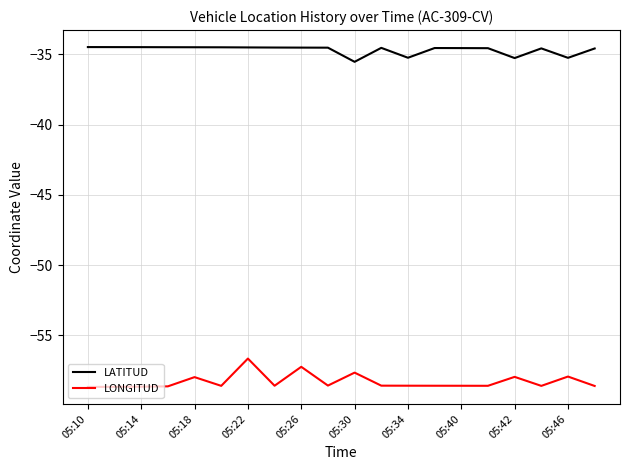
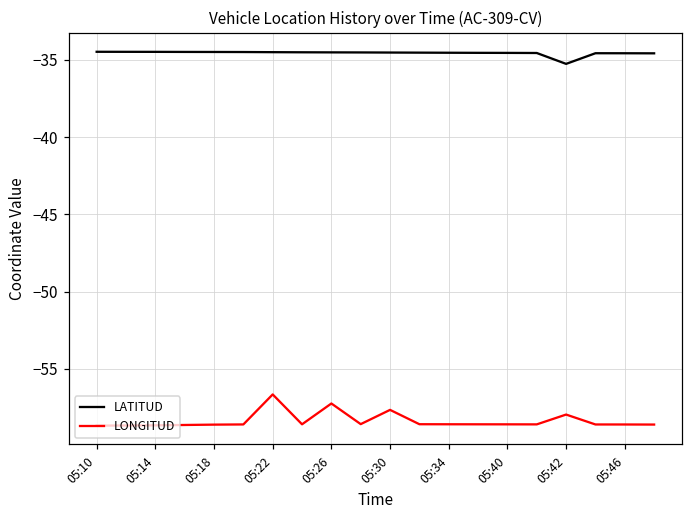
LONGITUD, 05:18: -58.0 -> -58.6
LATITUD, 05:30: -35.5 -> -34.5
LATITUD, 05:34: -35.2 -> -34.5
LATITUD, 05:46: -35.2 -> -34.6
LONGITUD, 05:46: -57.9 -> -58.6
